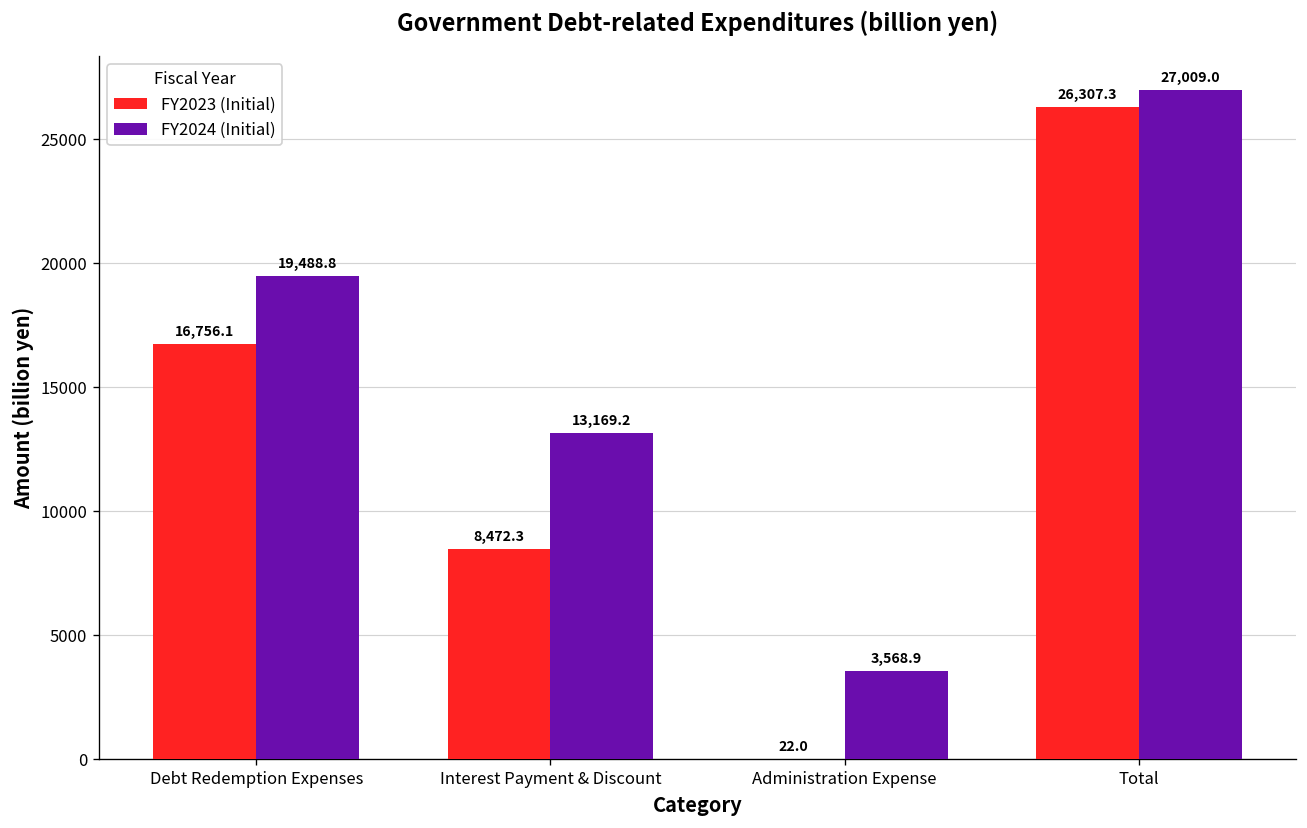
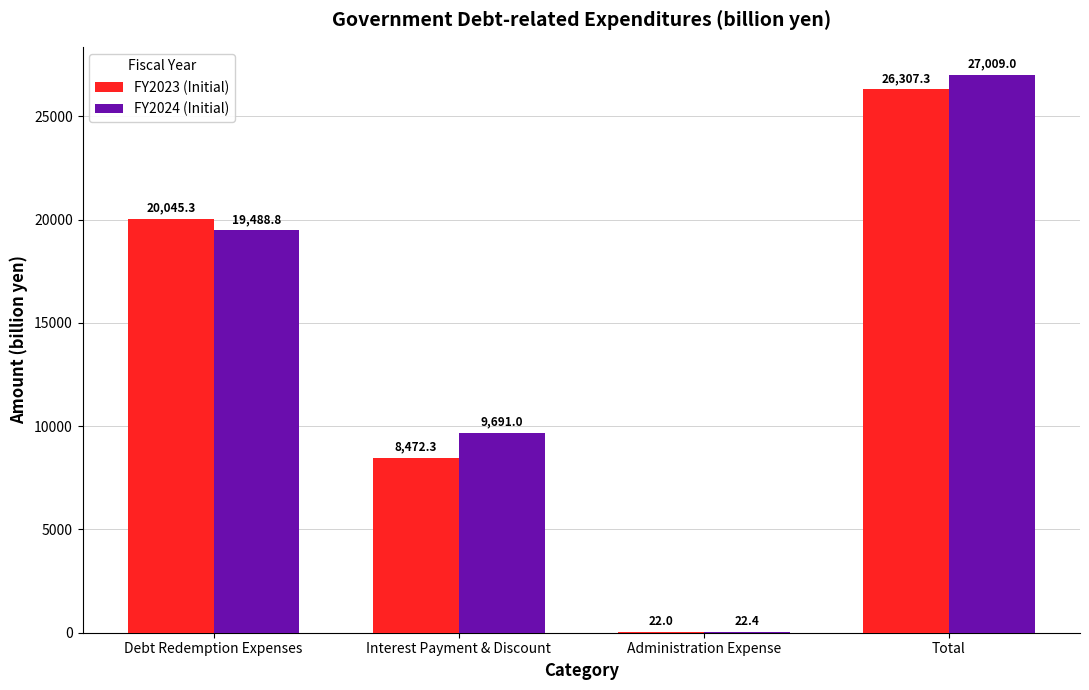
FY2023 (Initial), Debt Redemption Expenses: 16,756.1 -> 20,045.3
FY2024 (Initial), Interest Payment & Discount: 13,169.2 -> 9,691.0
FY2024 (Initial), Administration Expense: 3,568.9 -> 22.4
